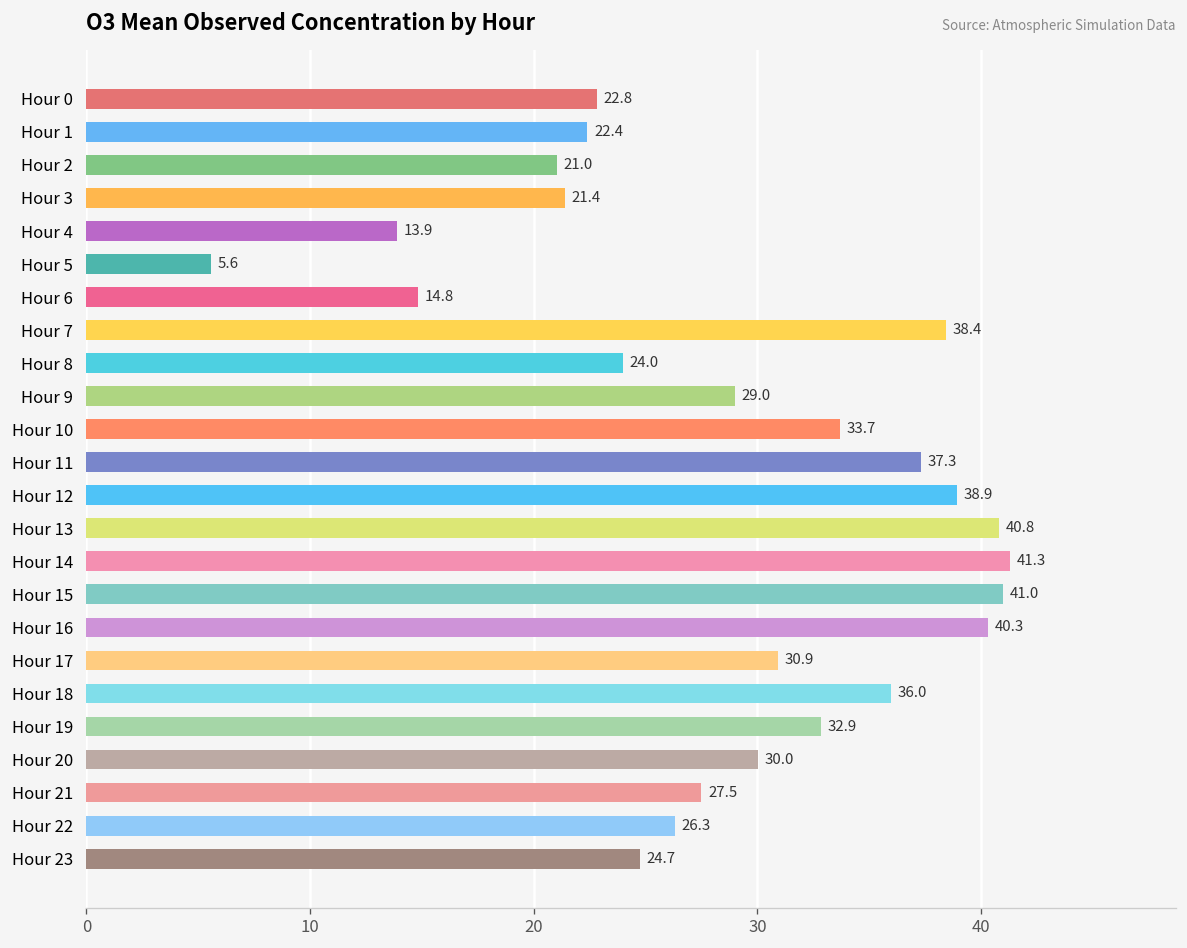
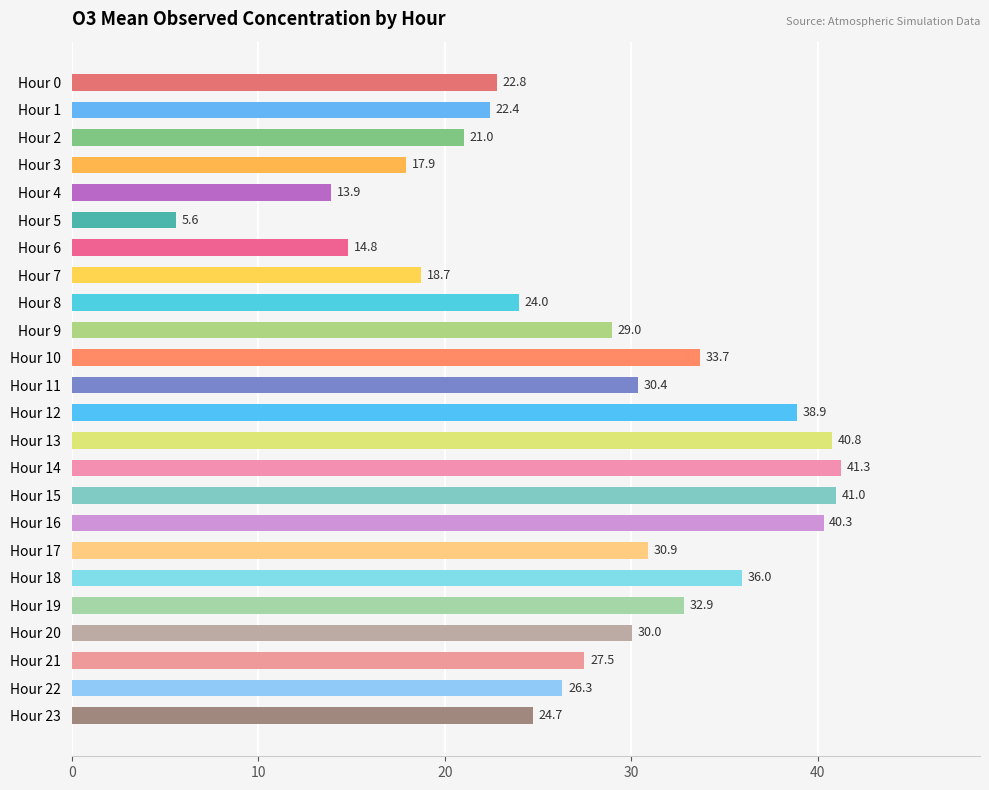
Hour 3: 21.4 -> 17.9
Hour 7: 38.4 -> 18.7
Hour 11: 37.3 -> 30.4
